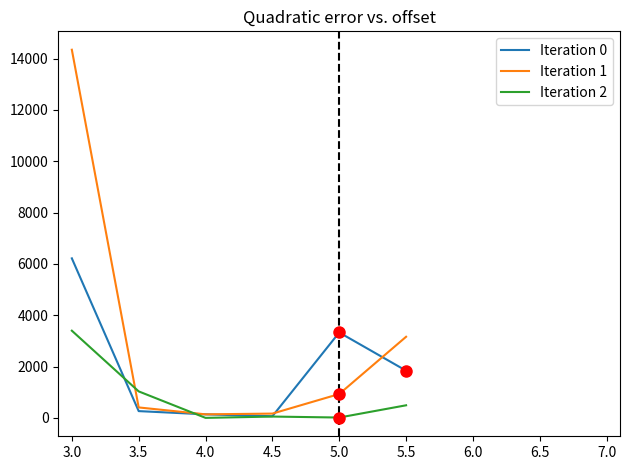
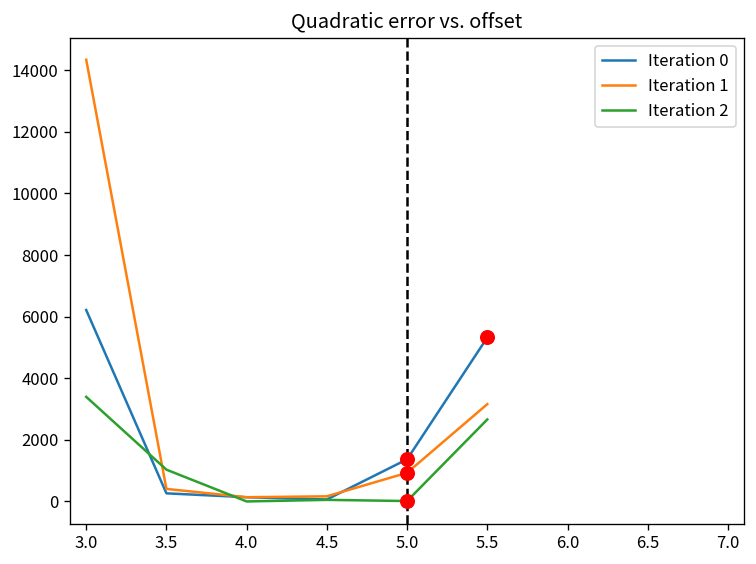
Iteration 0, 5.0: 3300 -> 1400
Iteration 0, 5.5: 1800 -> 5300
Iteration 2, 5.5: 500 -> 2700
